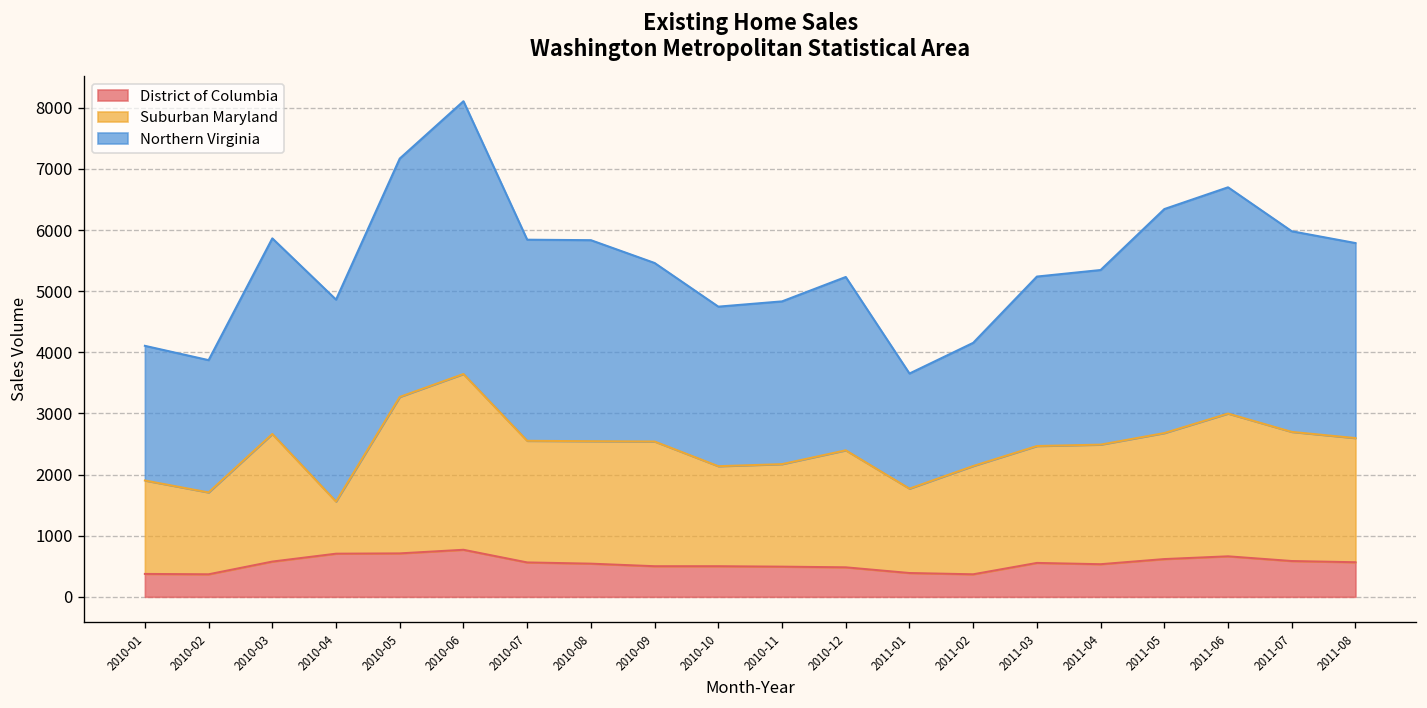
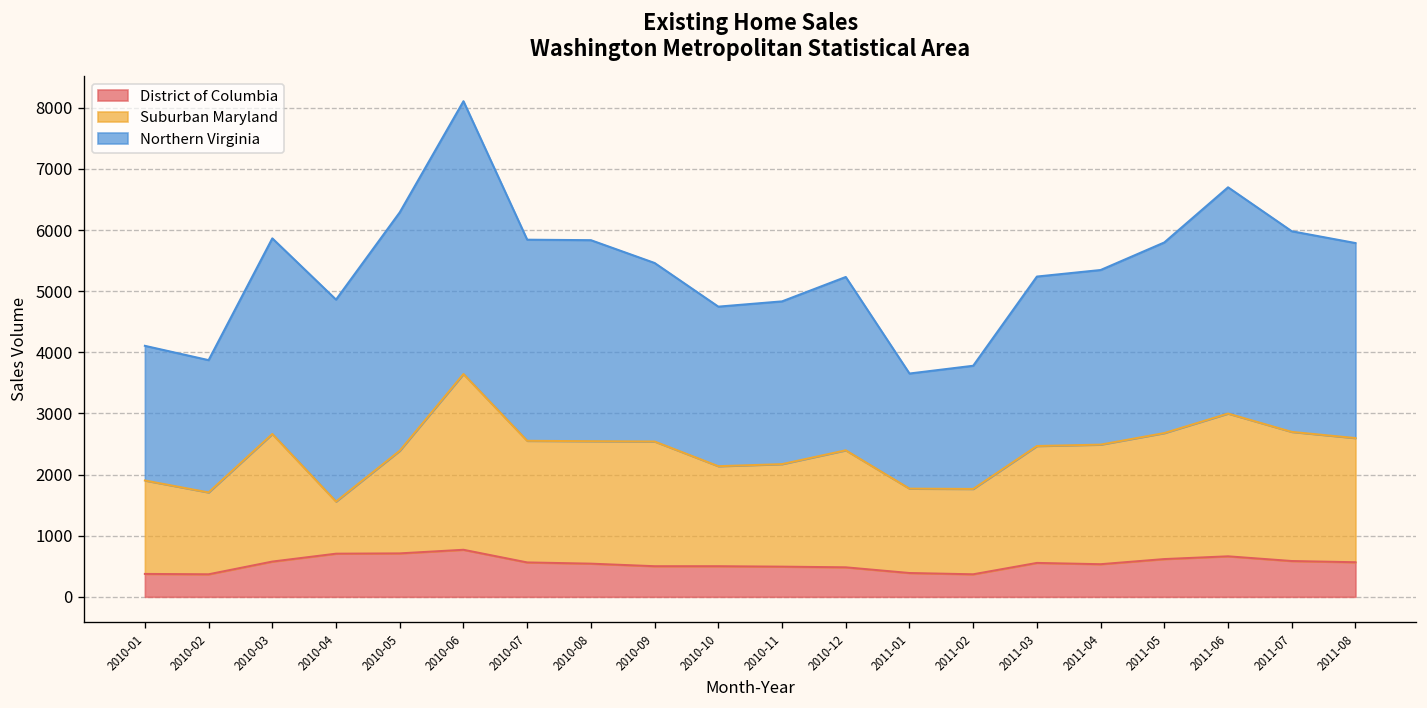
Suburban Maryland, 2010-05: 2600 -> 1700
Suburban Maryland, 2011-02: 1800 -> 1400
Northern Virginia, 2011-05: 3700 -> 3100
